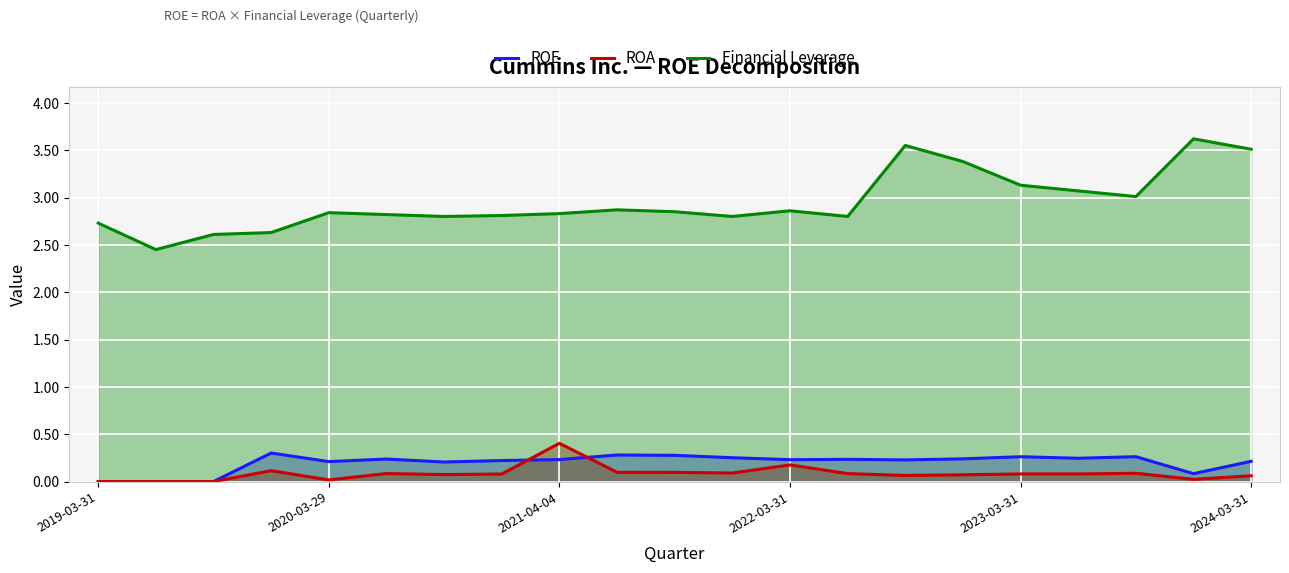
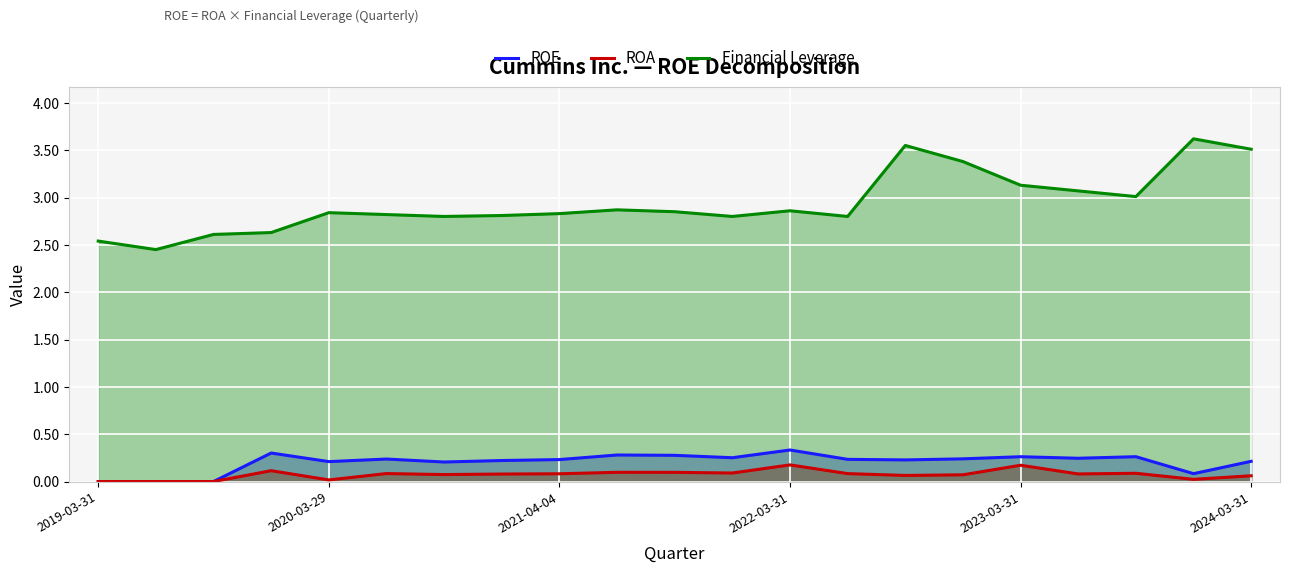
Financial Leverage, 2019-03-31: 2.7 -> 2.5
ROA, 2021-04-04: 0.4 -> 0.1
ROE, 2022-03-31: 0.2 -> 0.3
ROA, 2023-03-31: 0.1 -> 0.2
